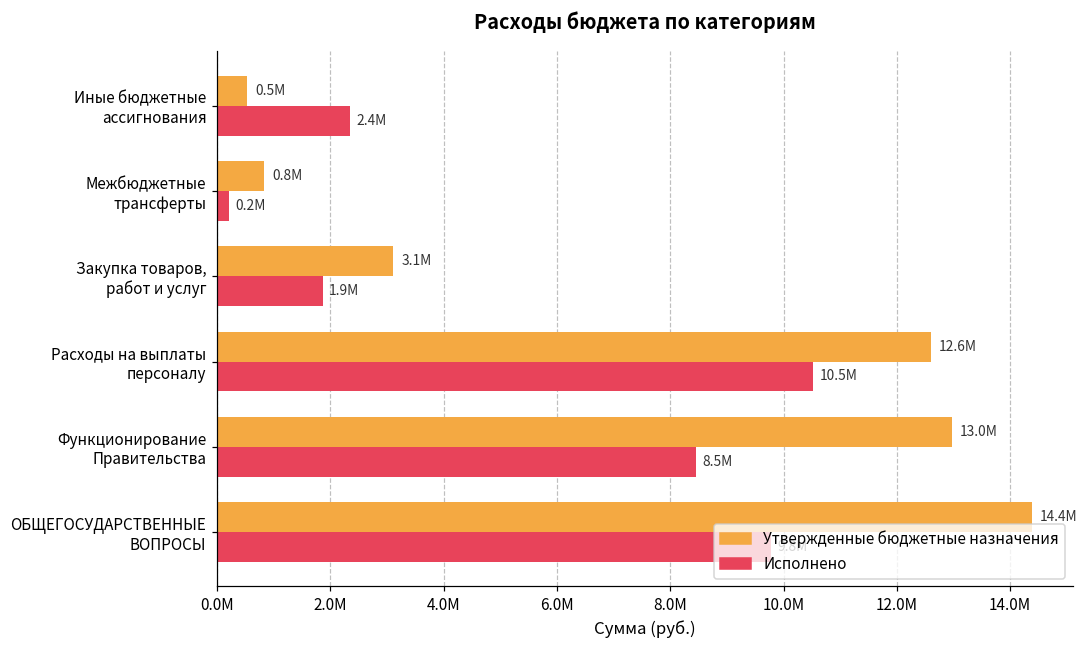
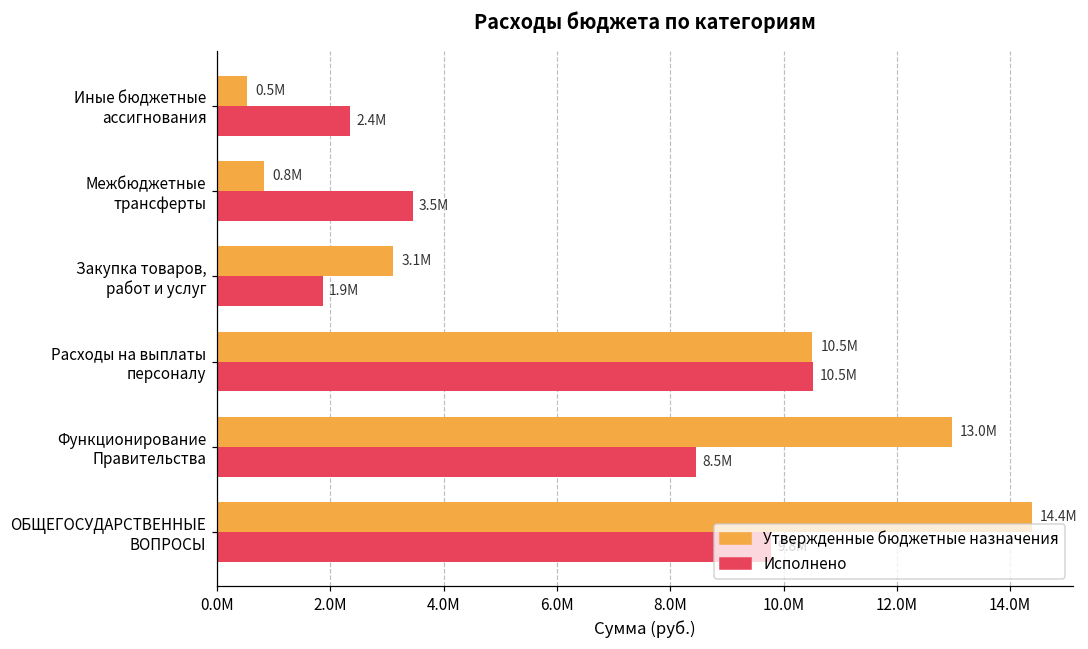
Исполнено, Межбюджетные трансферты: 0.2M -> 3.5M
Утвержденные бюджетные назначения, Расходы на выплаты персоналу: 12.6M -> 10.5M
